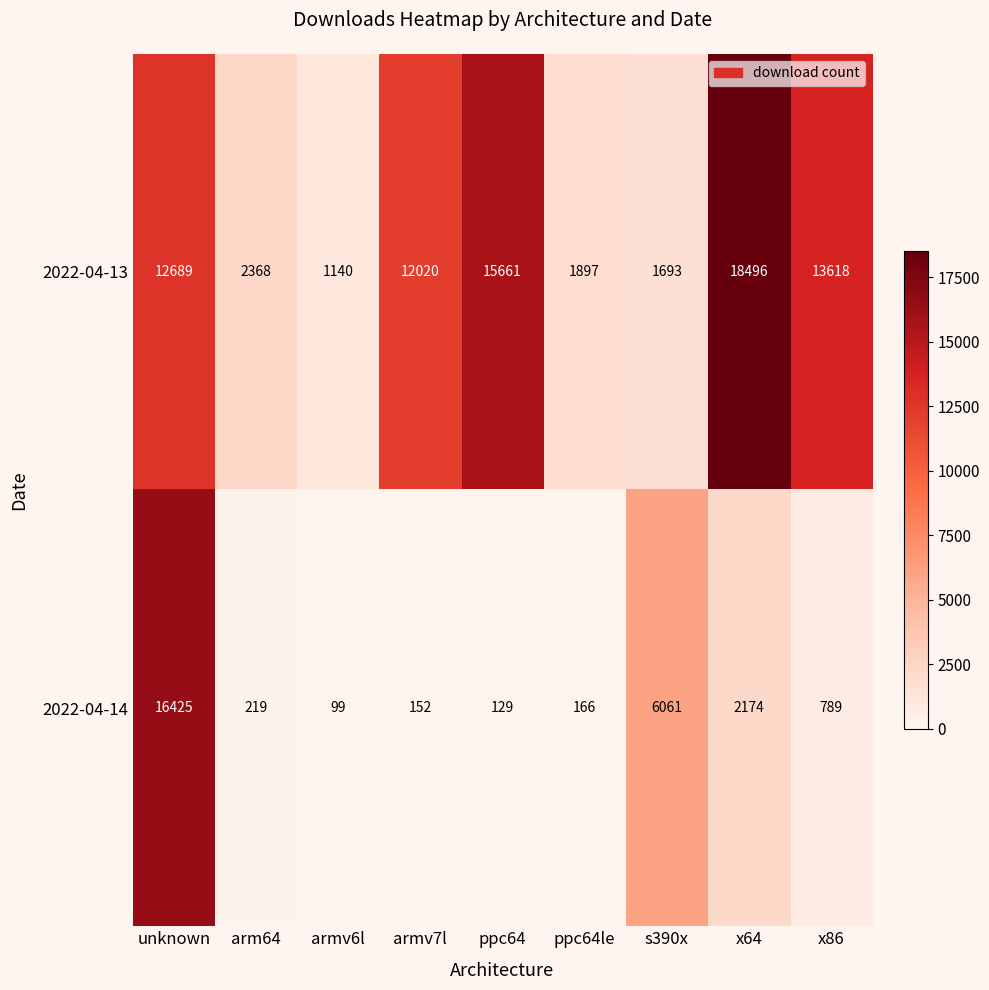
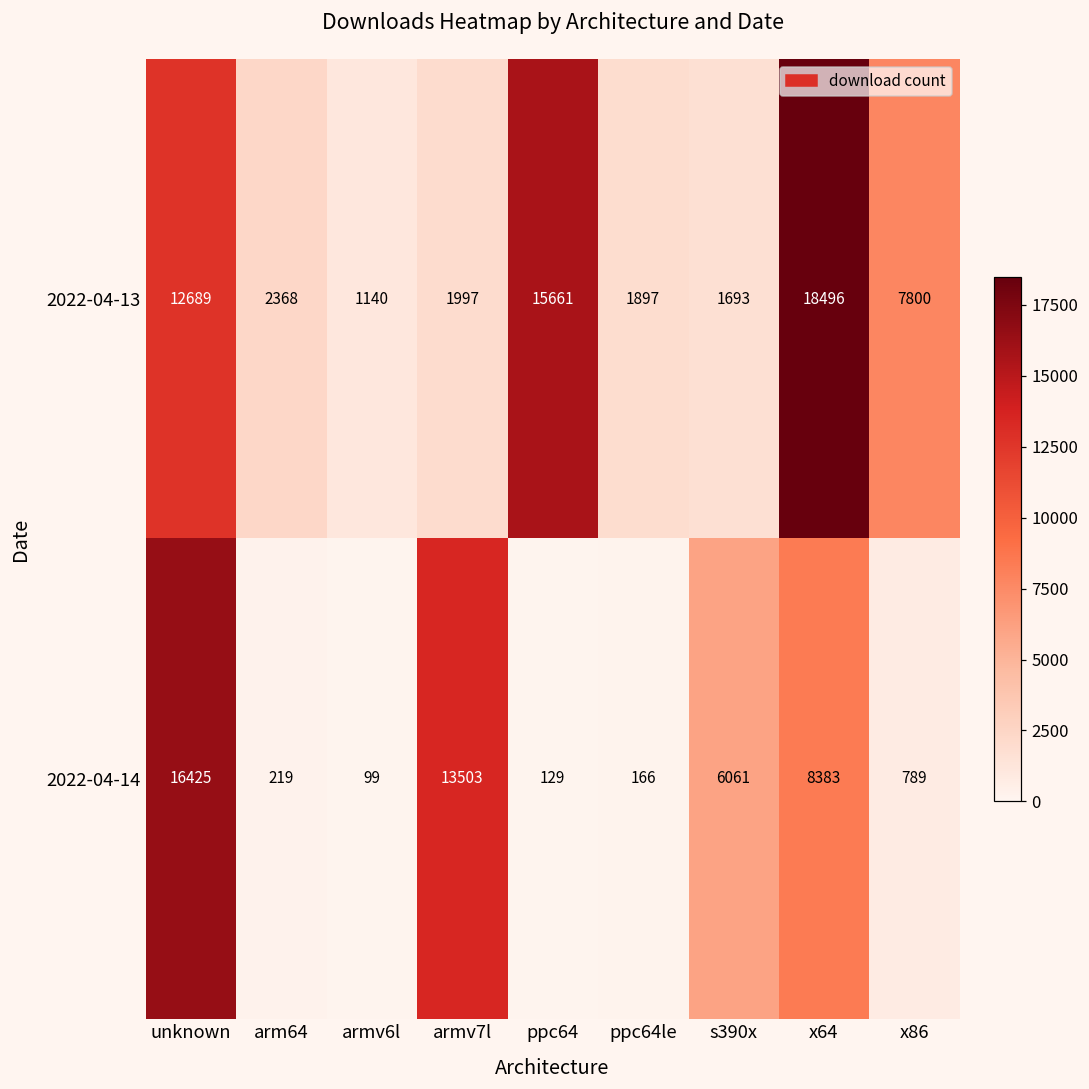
2022-04-13, armv7l: 12020 -> 1997
2022-04-13, x86: 13618 -> 7800
2022-04-14, armv7l: 152 -> 13503
2022-04-14, x64: 2174 -> 8383
